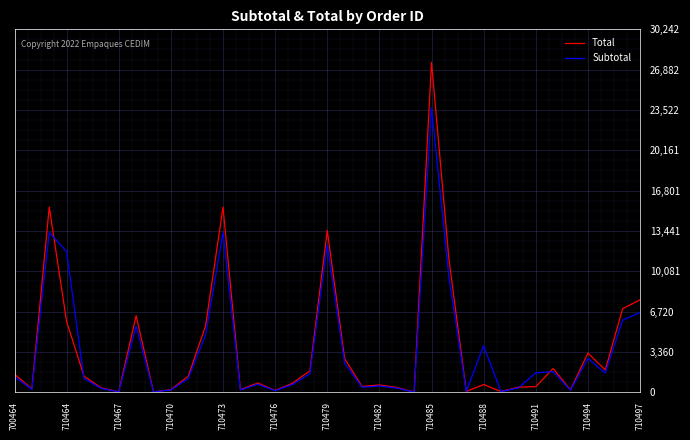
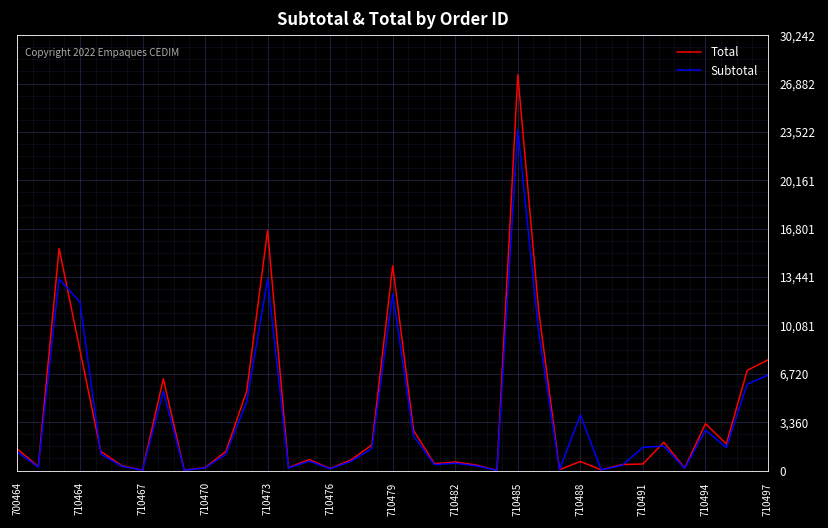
Total, 710464: 5,900 -> 8,400
Total, 710473: 15,400 -> 16,700
Total, 710479: 13,500 -> 14,200
